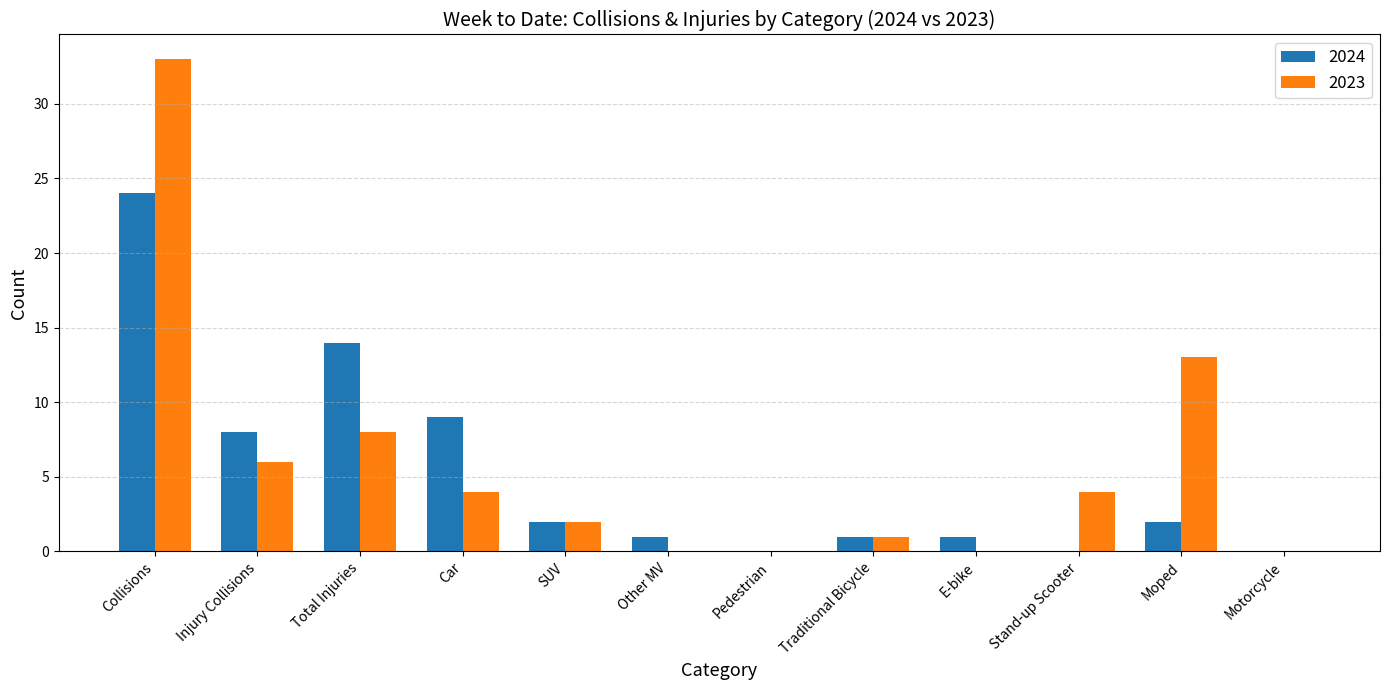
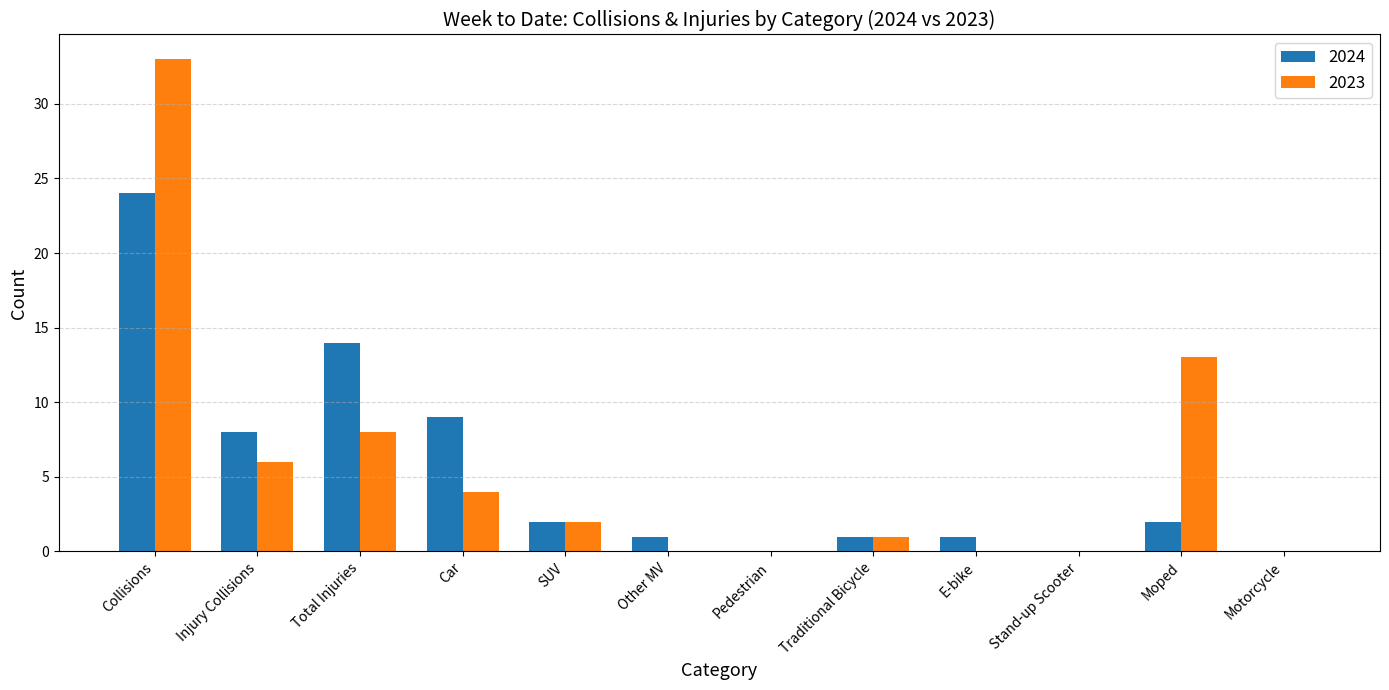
2023, Stand-up Scooter: 4 -> 0
